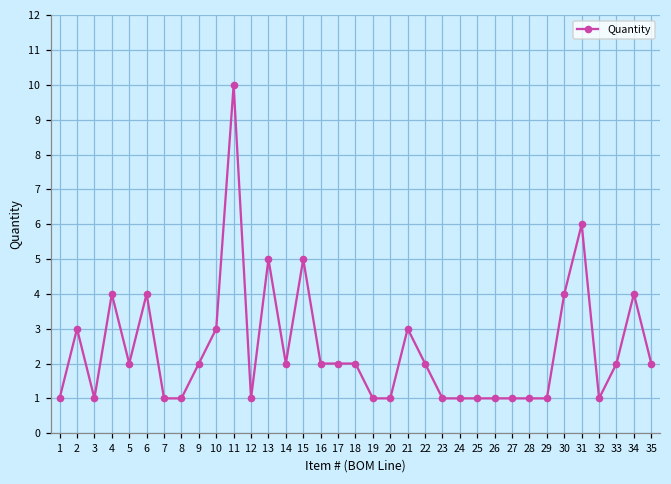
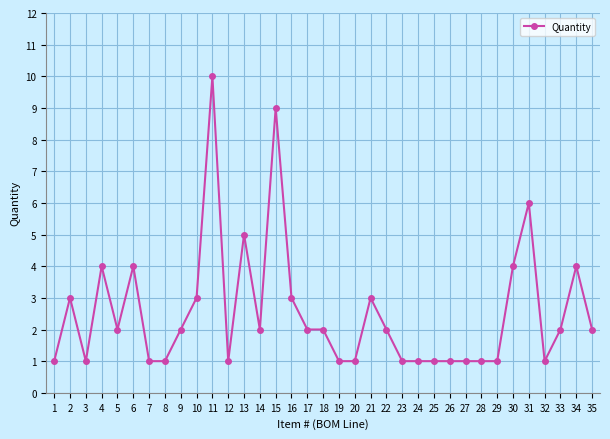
15: 5 -> 9
16: 2 -> 3
